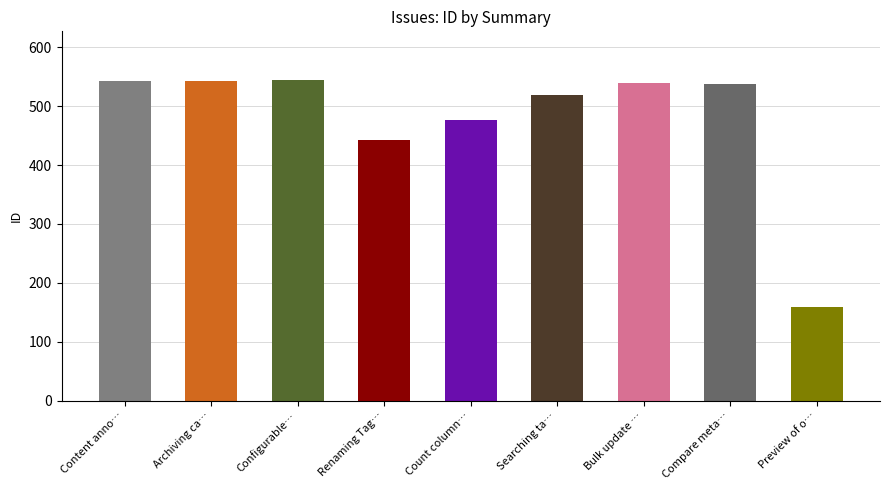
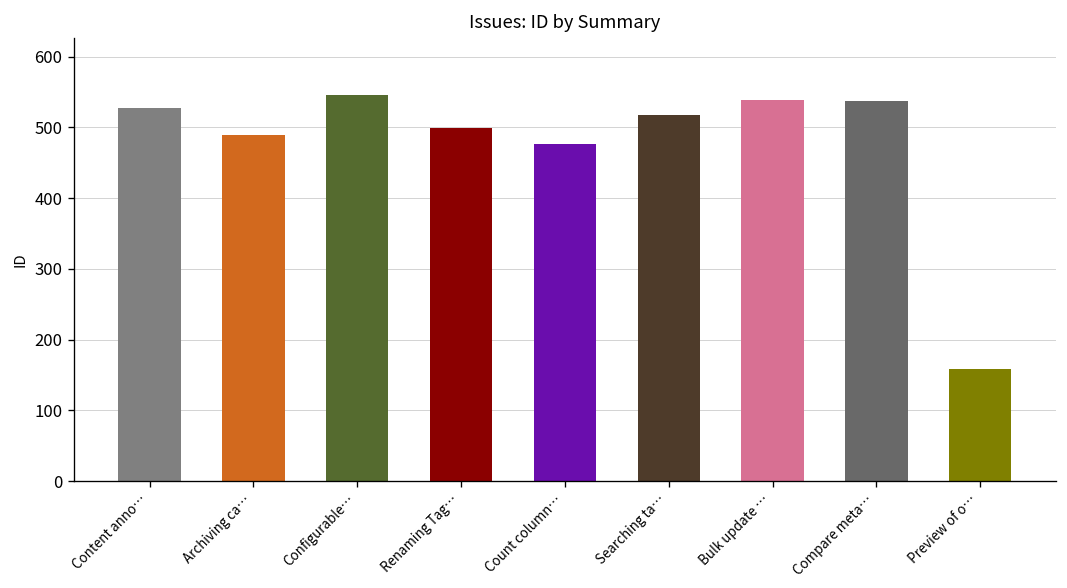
Content anno…: 540 -> 530
Archiving ca…: 540 -> 490
Renaming Tag…: 440 -> 500
